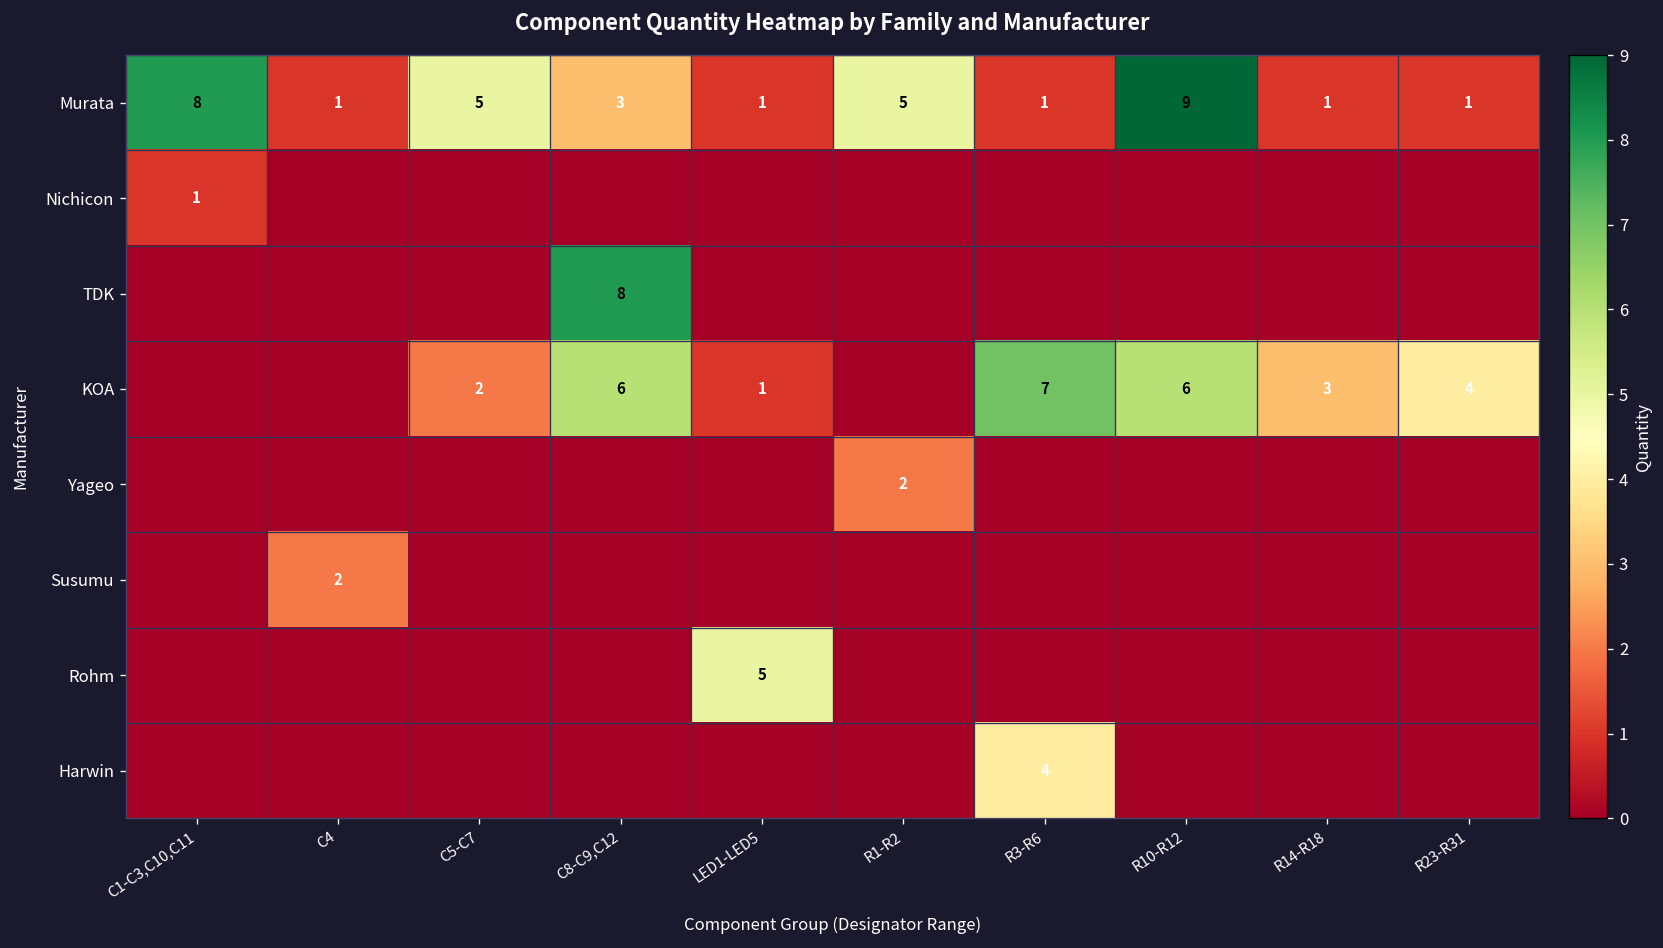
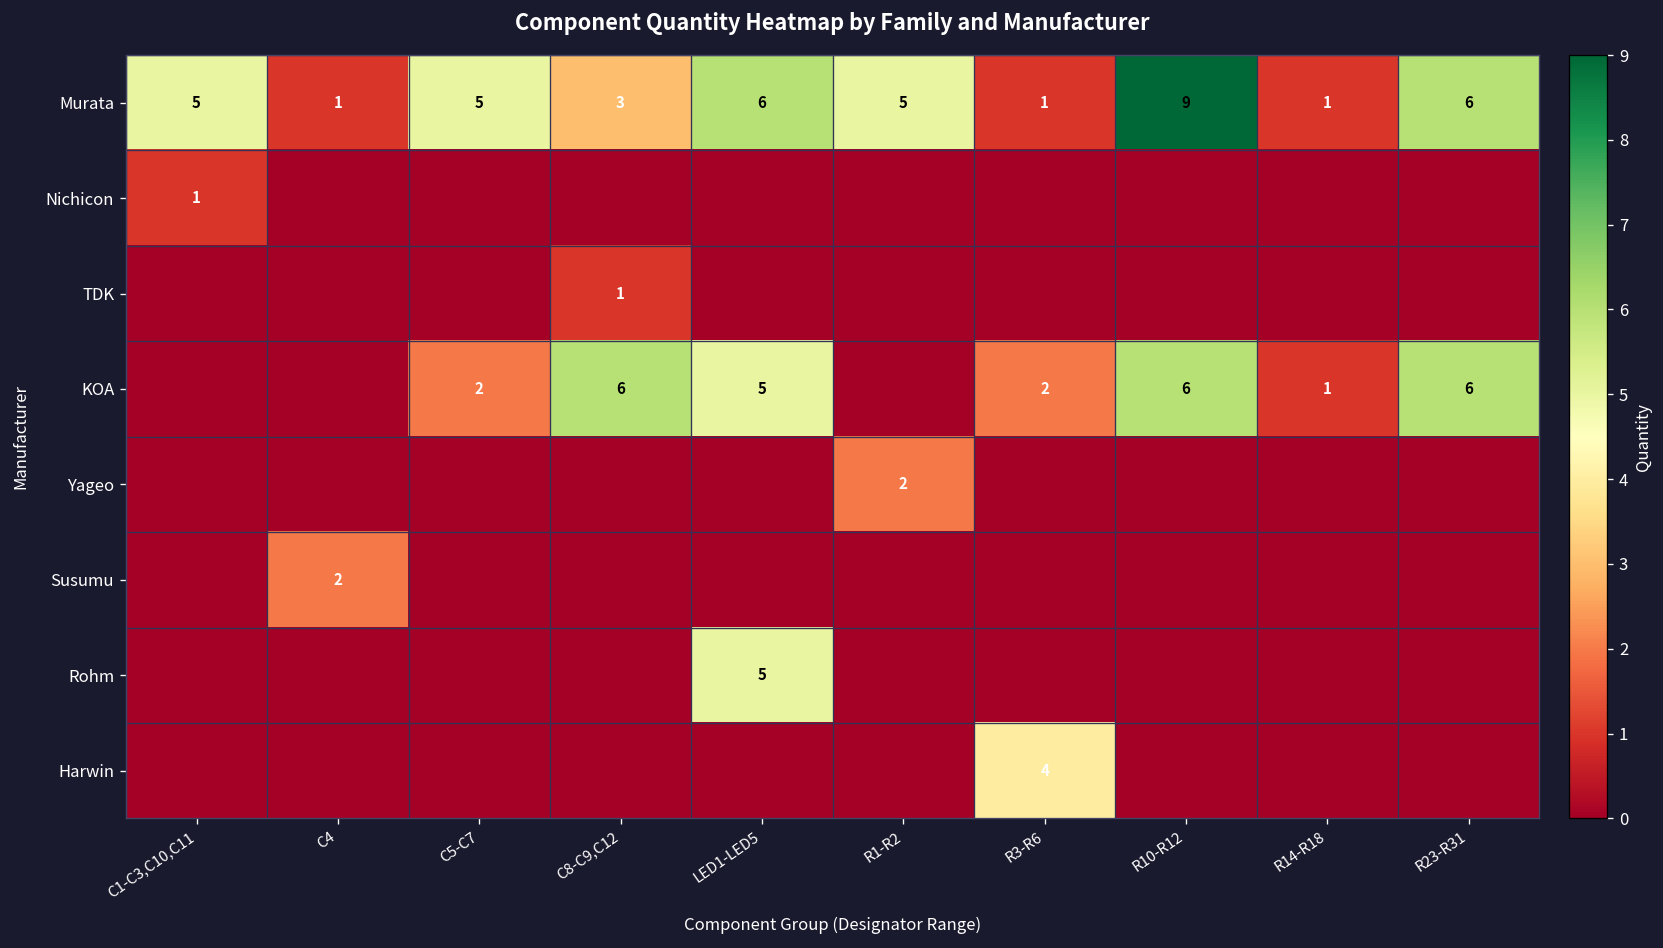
Murata, C1-C3,C10,C11: 8 -> 5
Murata, LED1-LED5: 1 -> 6
Murata, R23-R31: 1 -> 6
TDK, C8-C9,C12: 8 -> 1
KOA, LED1-LED5: 1 -> 5
KOA, R3-R6: 7 -> 2
KOA, R14-R18: 3 -> 1
KOA, R23-R31: 4 -> 6
